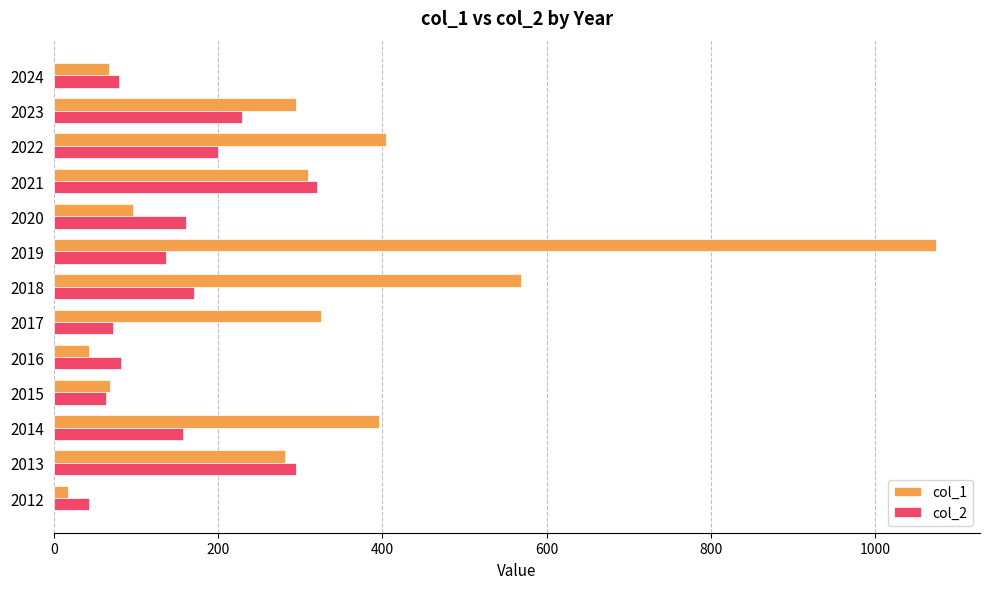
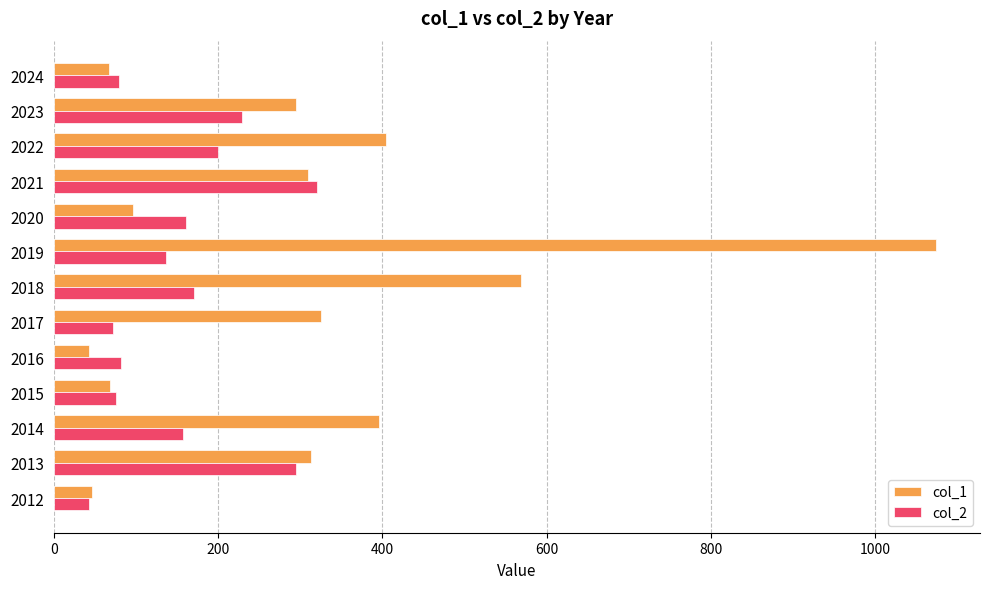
col_2, 2015: 60 -> 80
col_1, 2013: 280 -> 310
col_1, 2012: 20 -> 50
